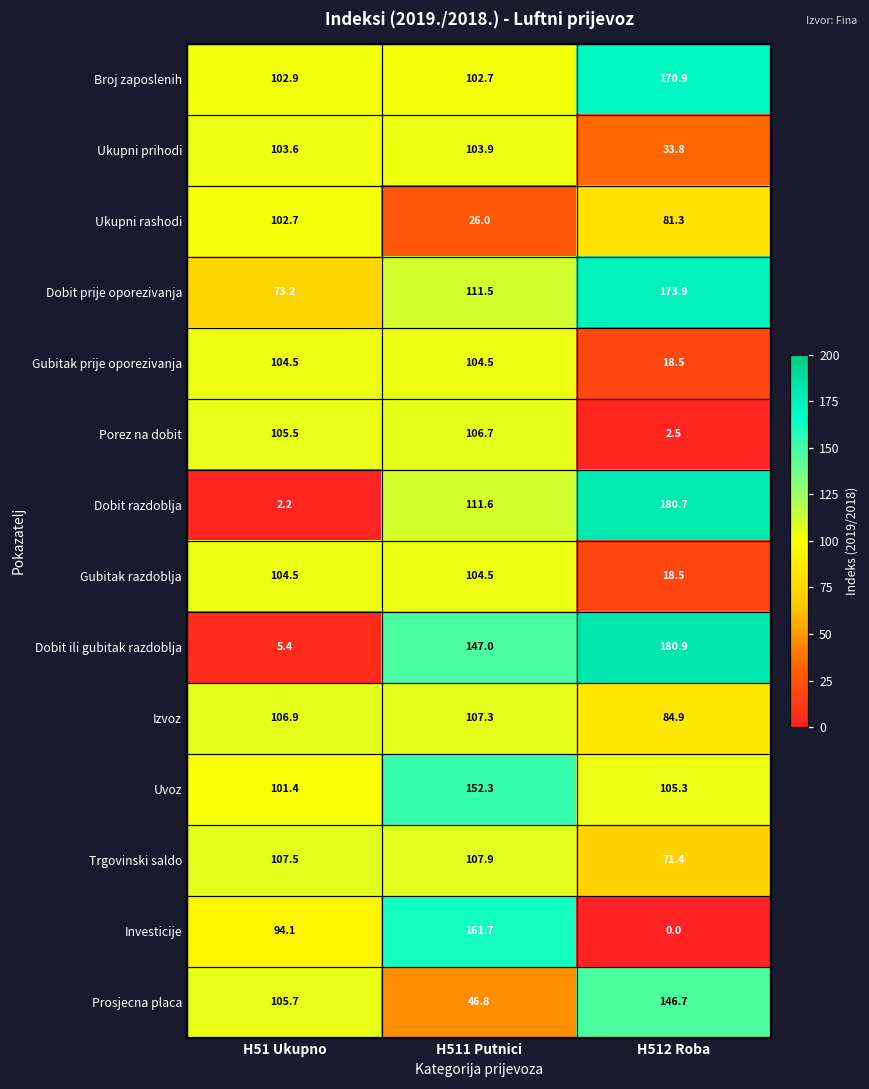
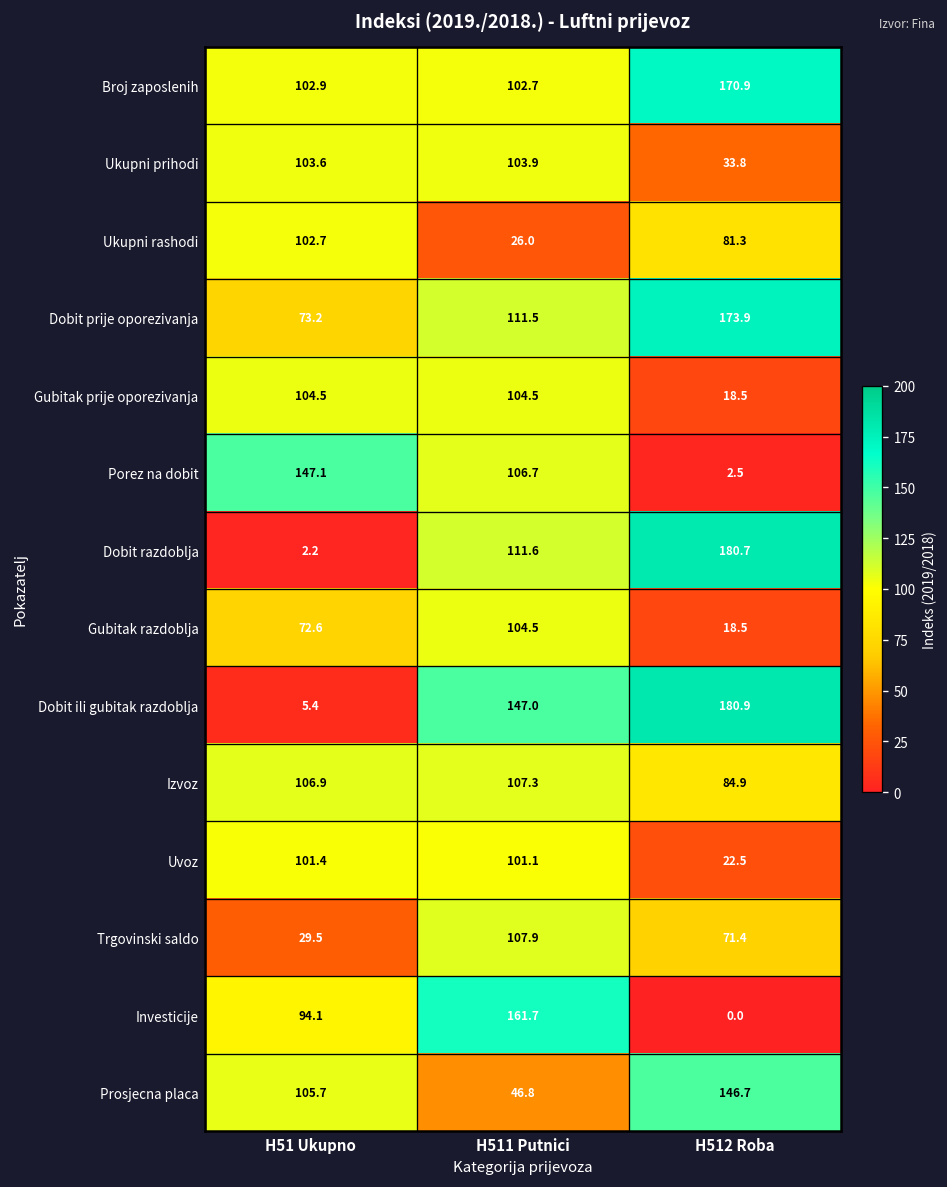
Porez na dobit, H51 Ukupno: 105.5 -> 147.1
Gubitak razdoblja, H51 Ukupno: 104.5 -> 72.6
Uvoz, H511 Putnici: 152.3 -> 101.1
Uvoz, H512 Roba: 105.3 -> 22.5
Trgovinski saldo, H51 Ukupno: 107.5 -> 29.5
